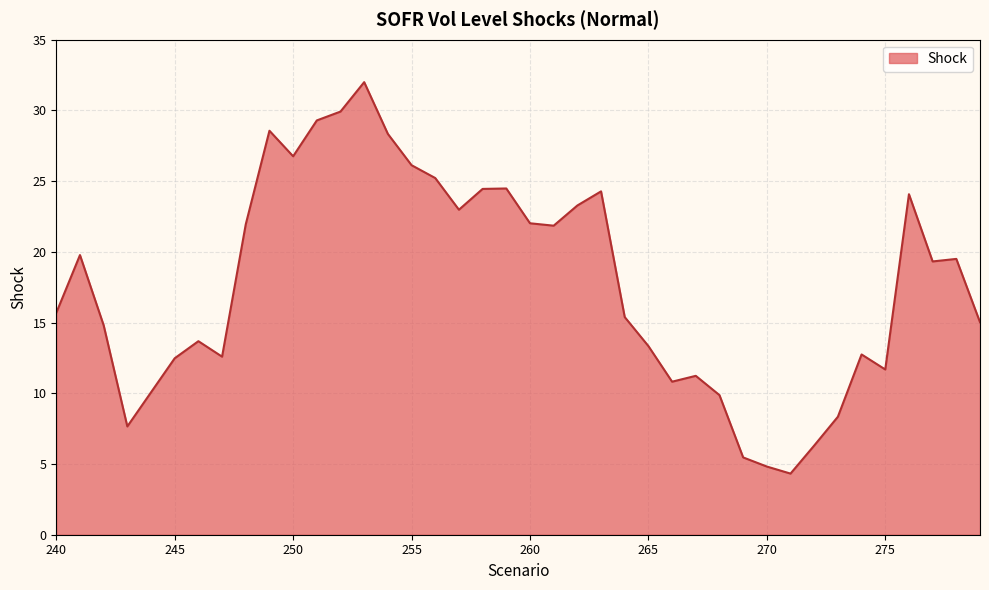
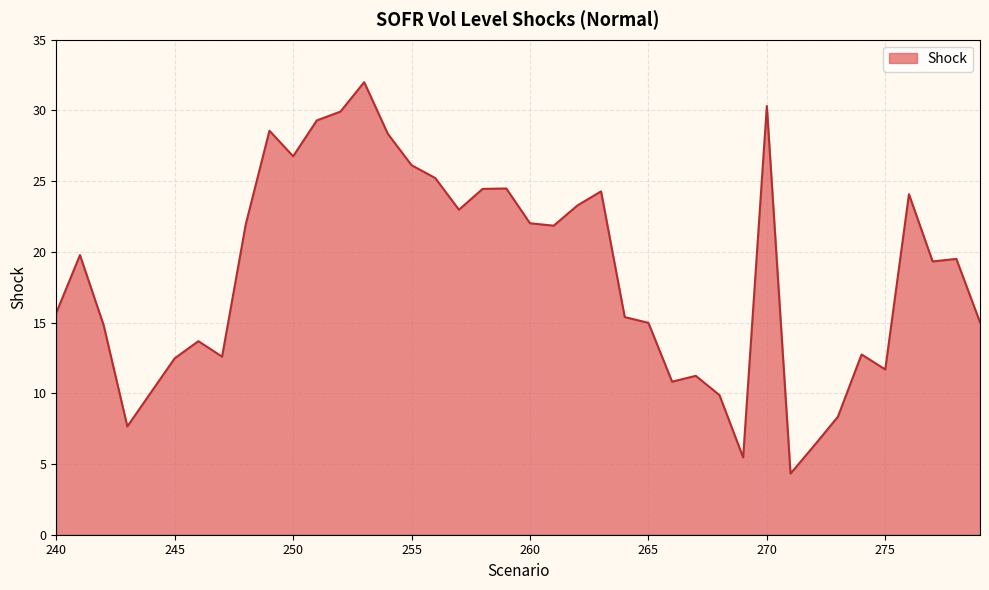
265: 13.3 -> 15.0
270: 4.8 -> 30.3
